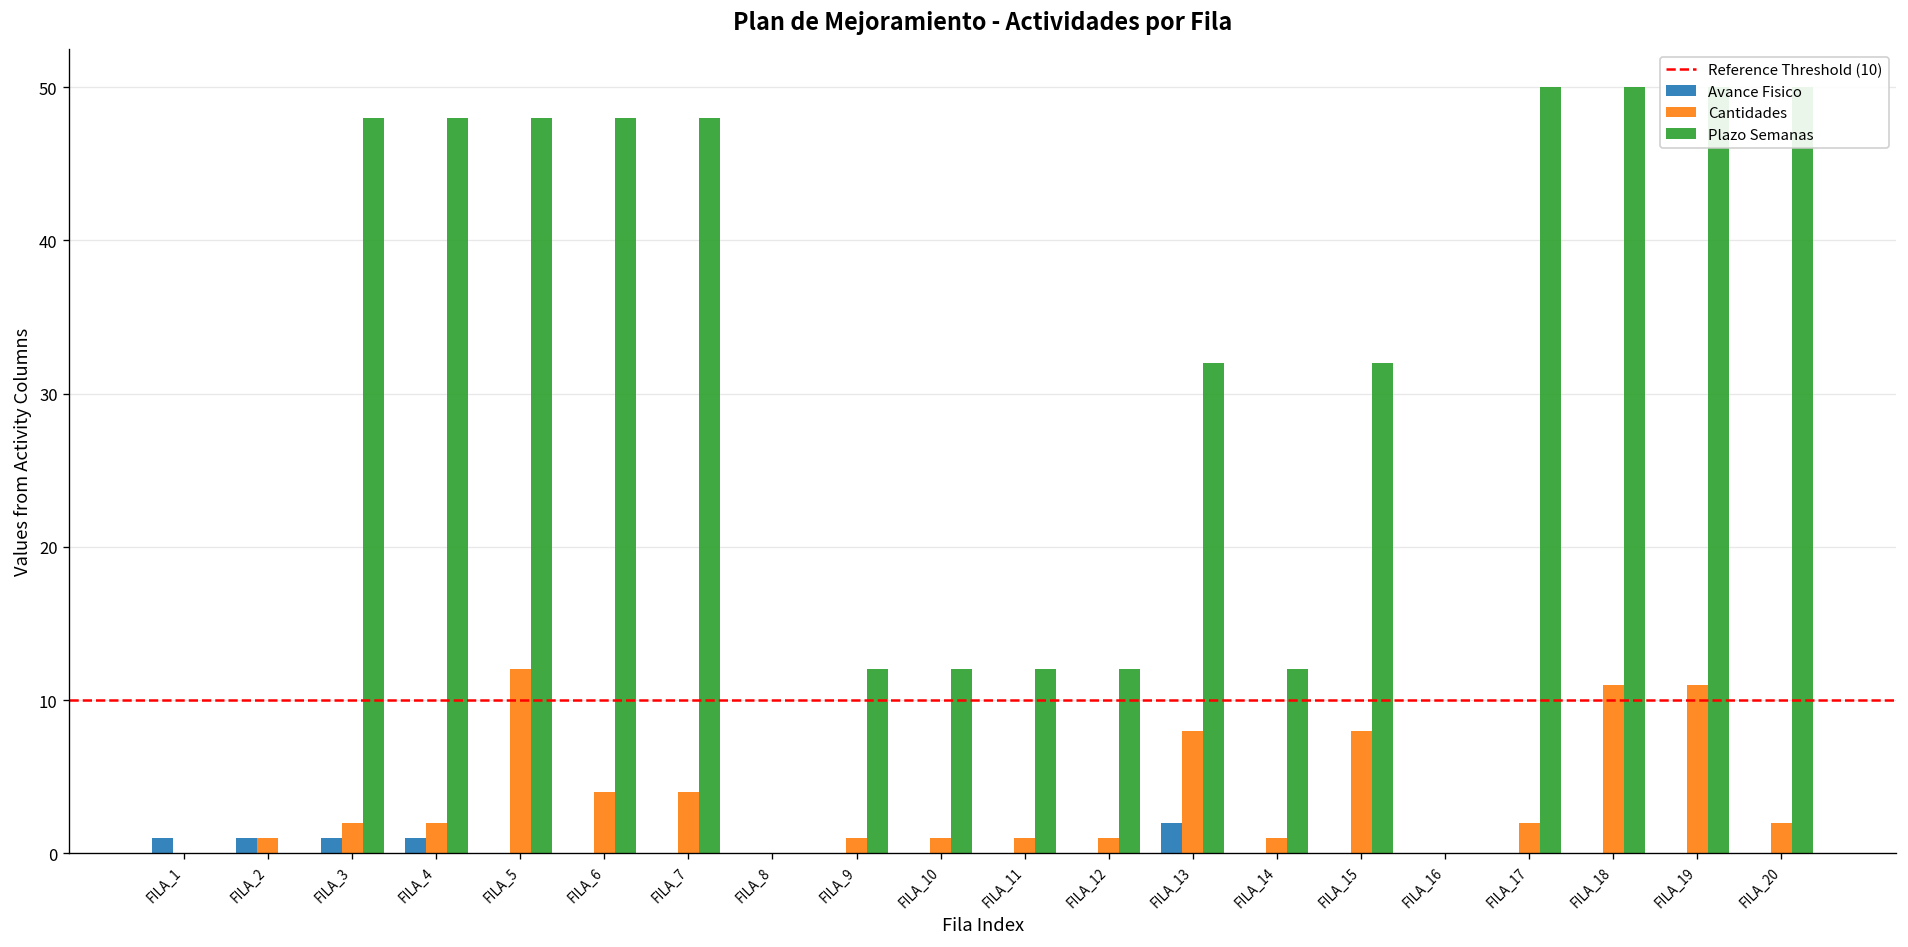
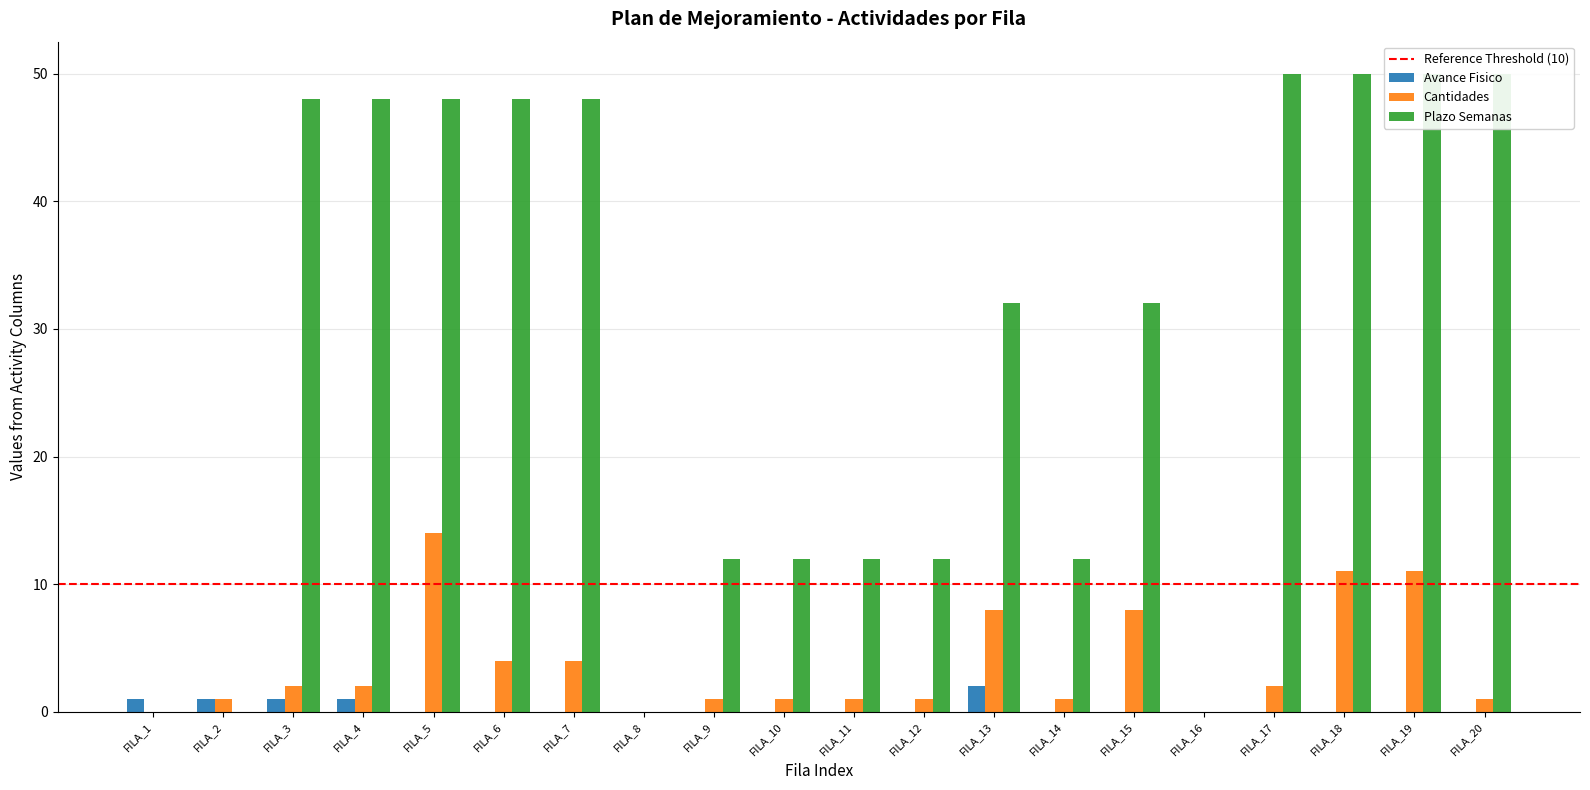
Cantidades, FILA_5: 12 -> 14
Cantidades, FILA_20: 2 -> 1
